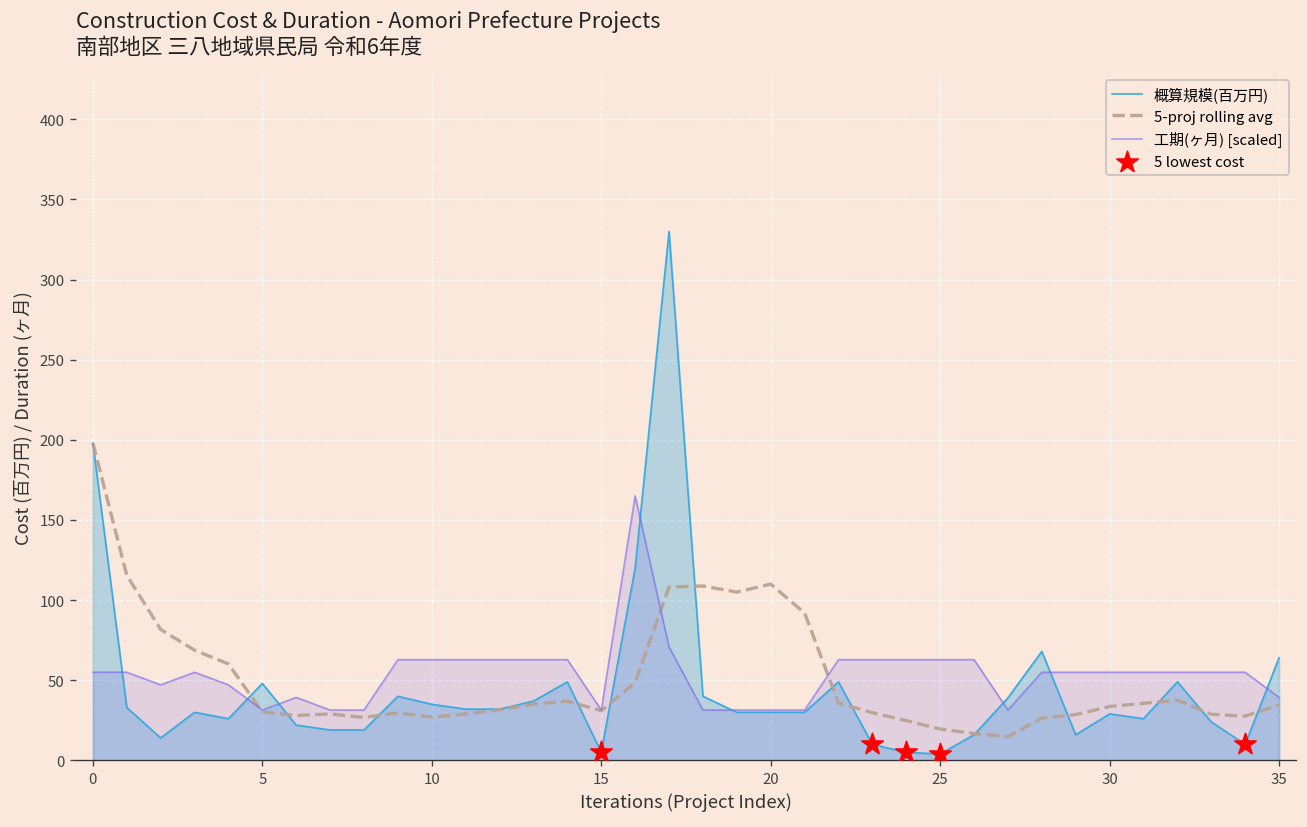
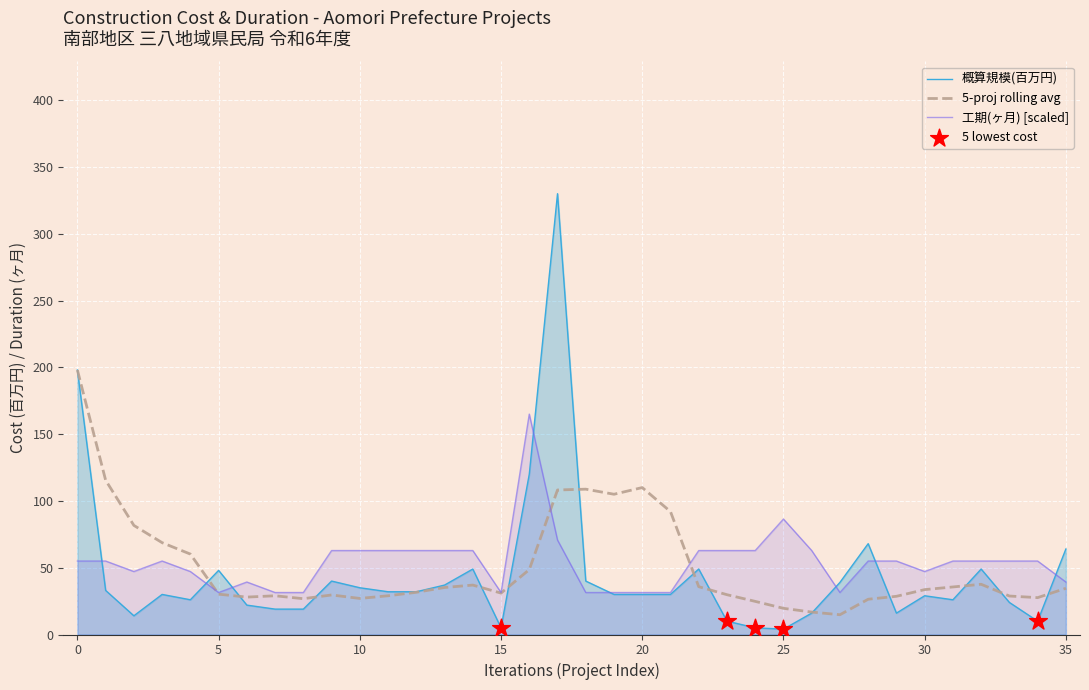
工期(ヶ月) [scaled], 25: 63 -> 86
工期(ヶ月) [scaled], 30: 55 -> 47
